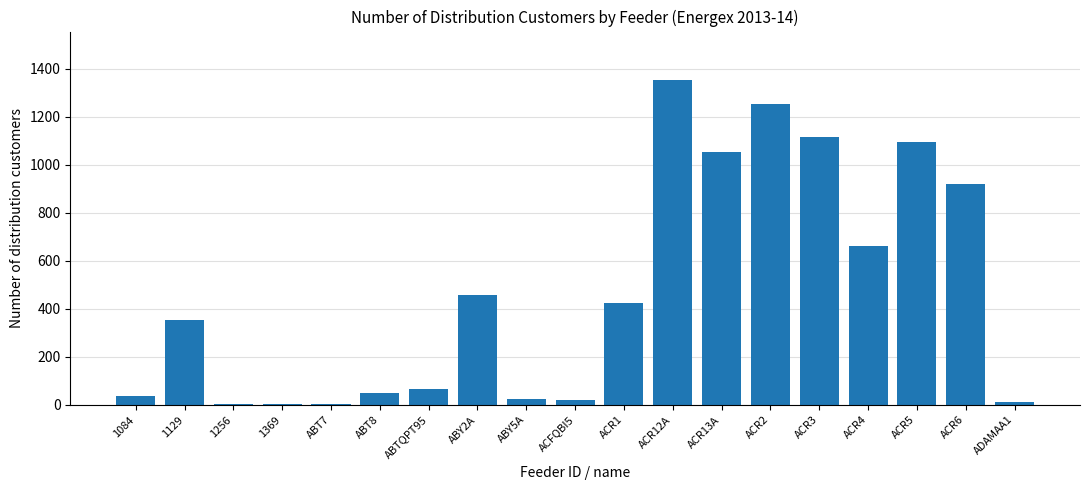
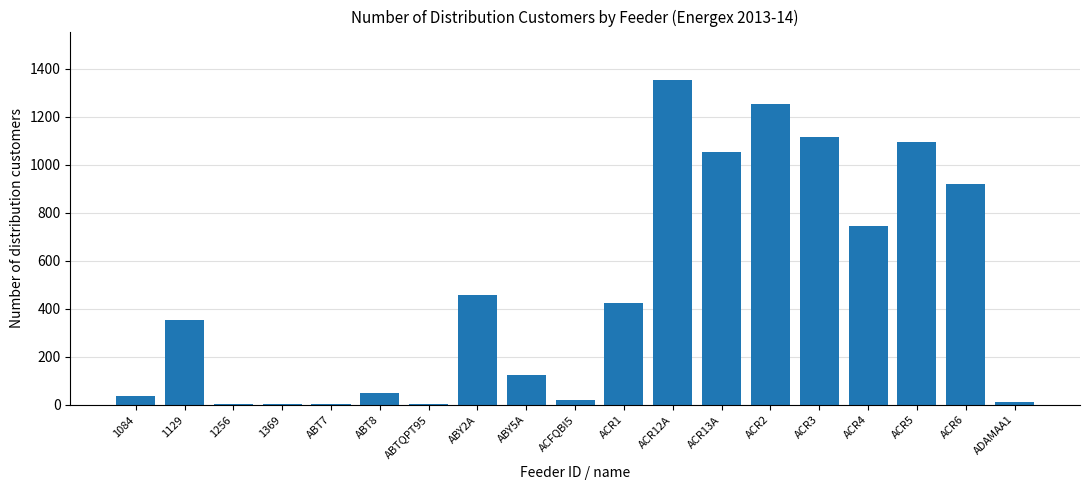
ABTQPT95: 70 -> 0
ABY5A: 30 -> 130
ACR4: 660 -> 750
